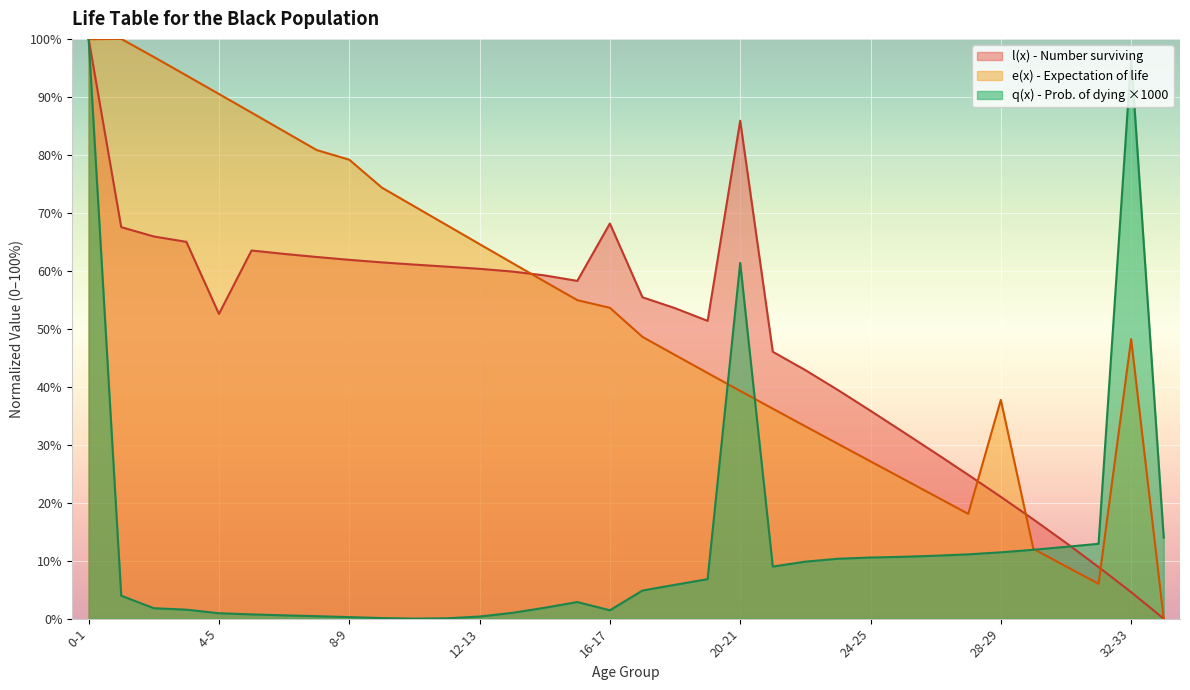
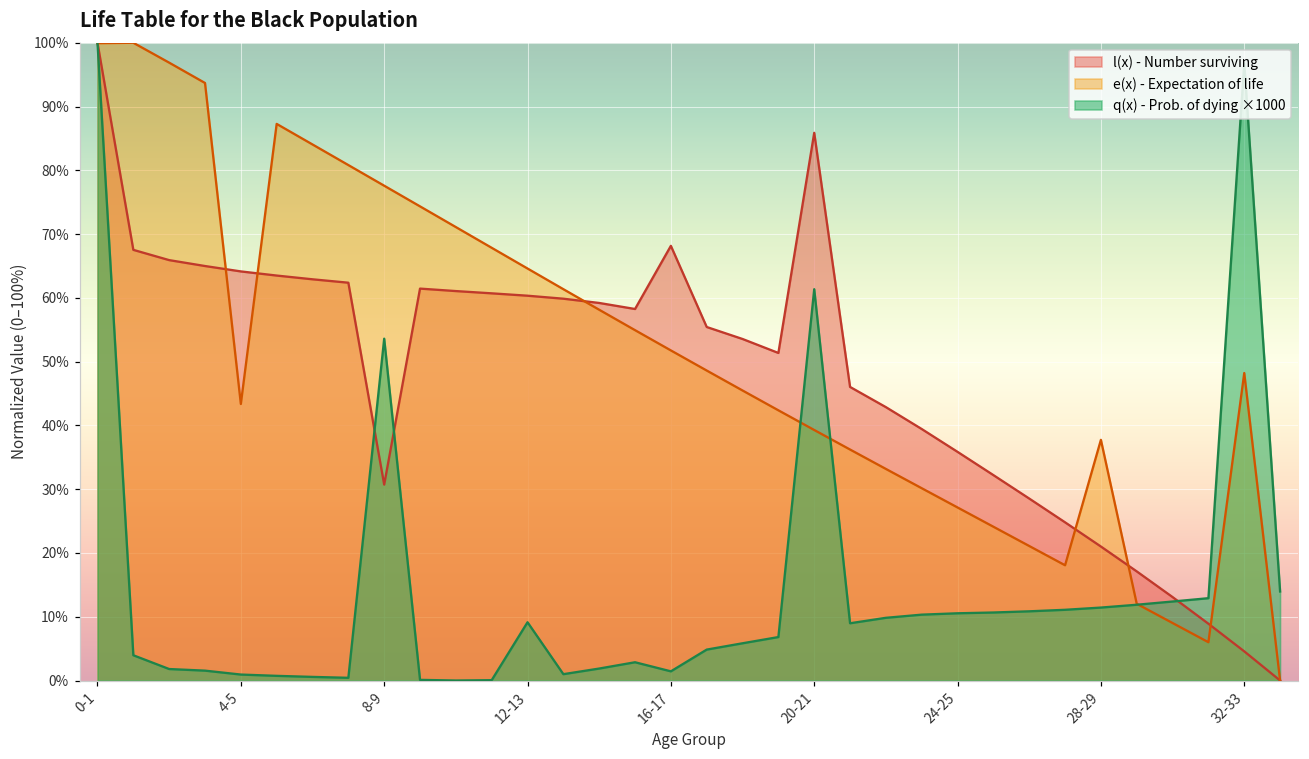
l(x) - Number surviving, 4-5: 53% -> 64%
e(x) - Expectation of life, 4-5: 90% -> 43%
l(x) - Number surviving, 8-9: 62% -> 31%
e(x) - Expectation of life, 8-9: 79% -> 78%
q(x) - Prob. of dying ×1000, 8-9: 0% -> 54%
q(x) - Prob. of dying ×1000, 12-13: 0% -> 9%
e(x) - Expectation of life, 16-17: 54% -> 52%
